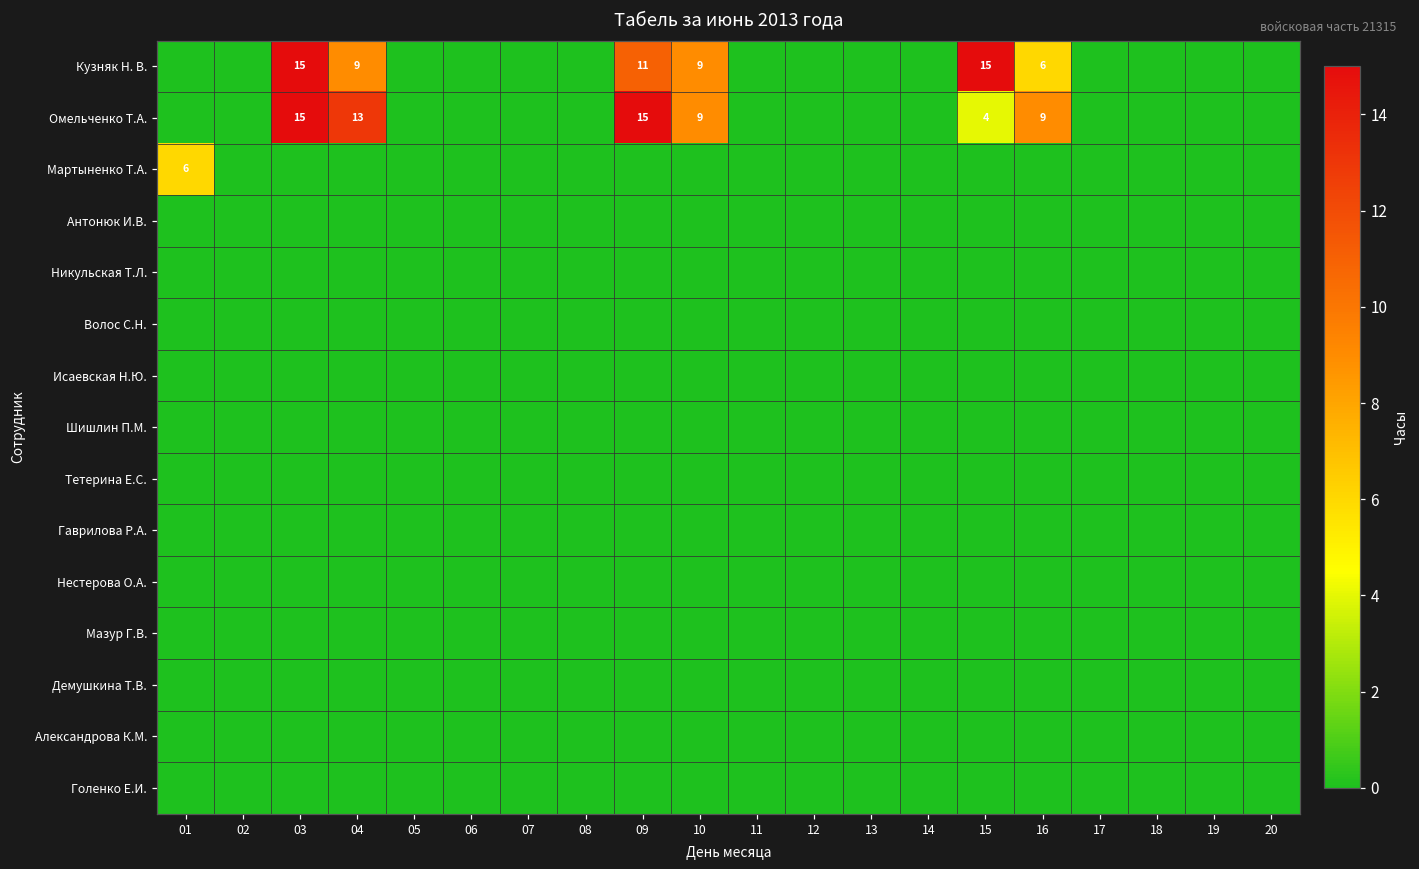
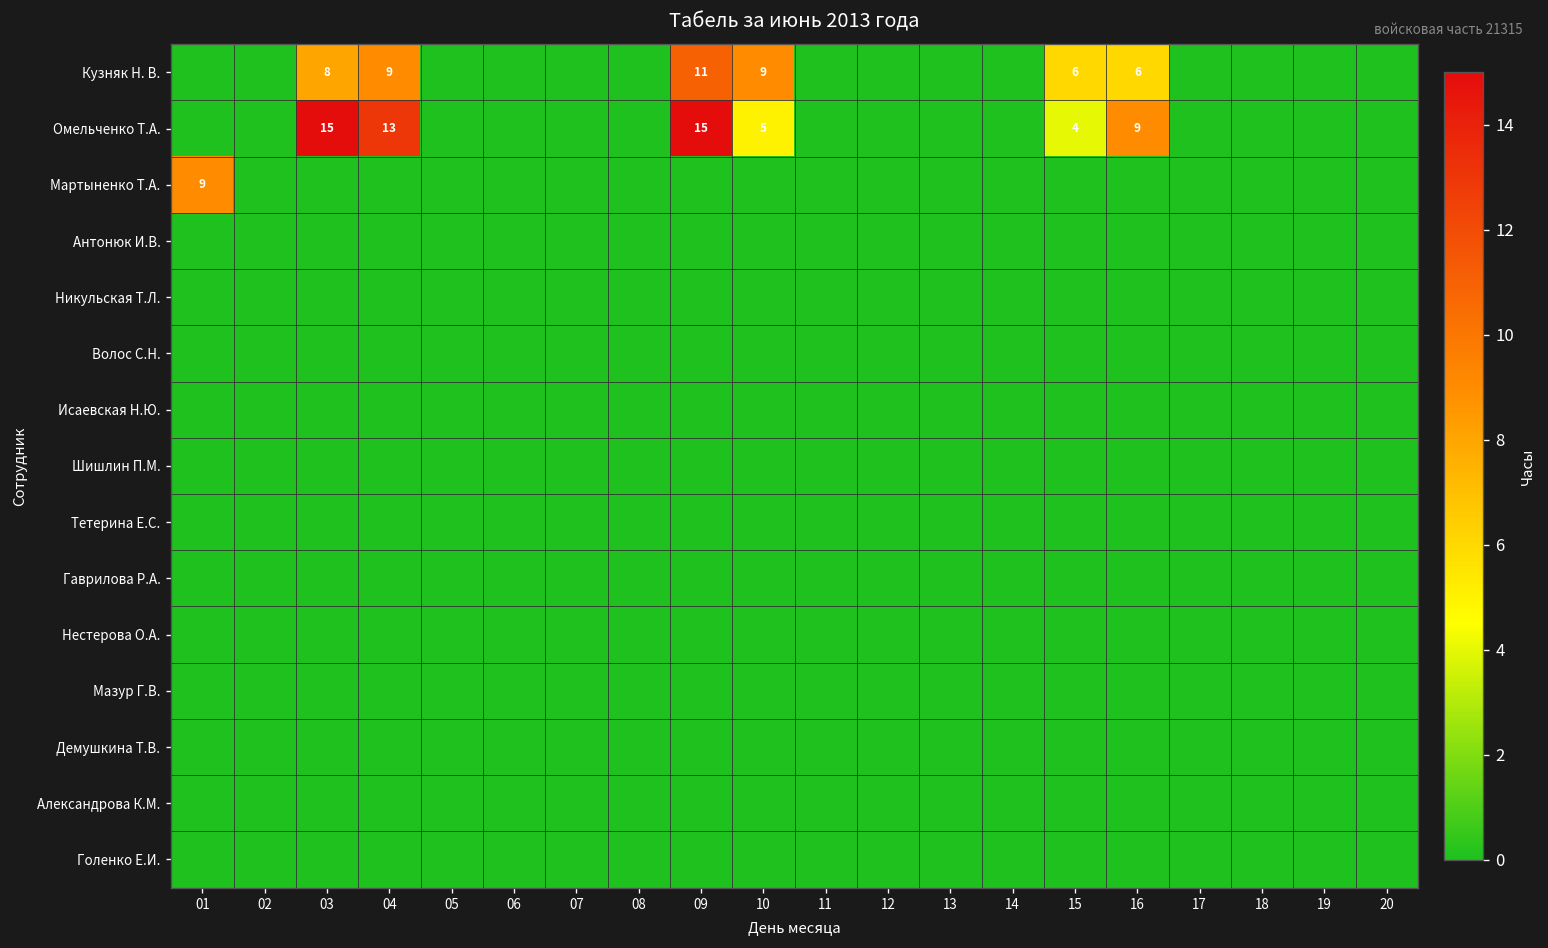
Кузняк Н. В., 03: 15 -> 8
Кузняк Н. В., 15: 15 -> 6
Омельченко Т.А., 10: 9 -> 5
Мартыненко Т.А., 01: 6 -> 9
